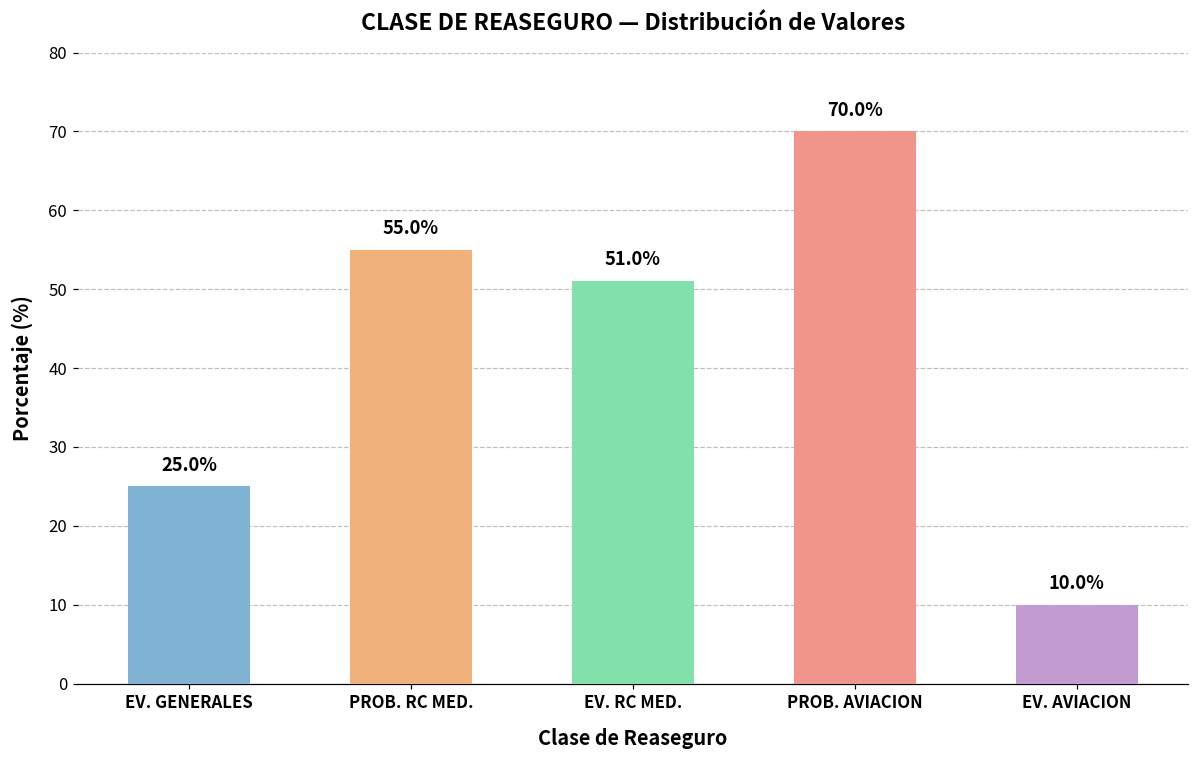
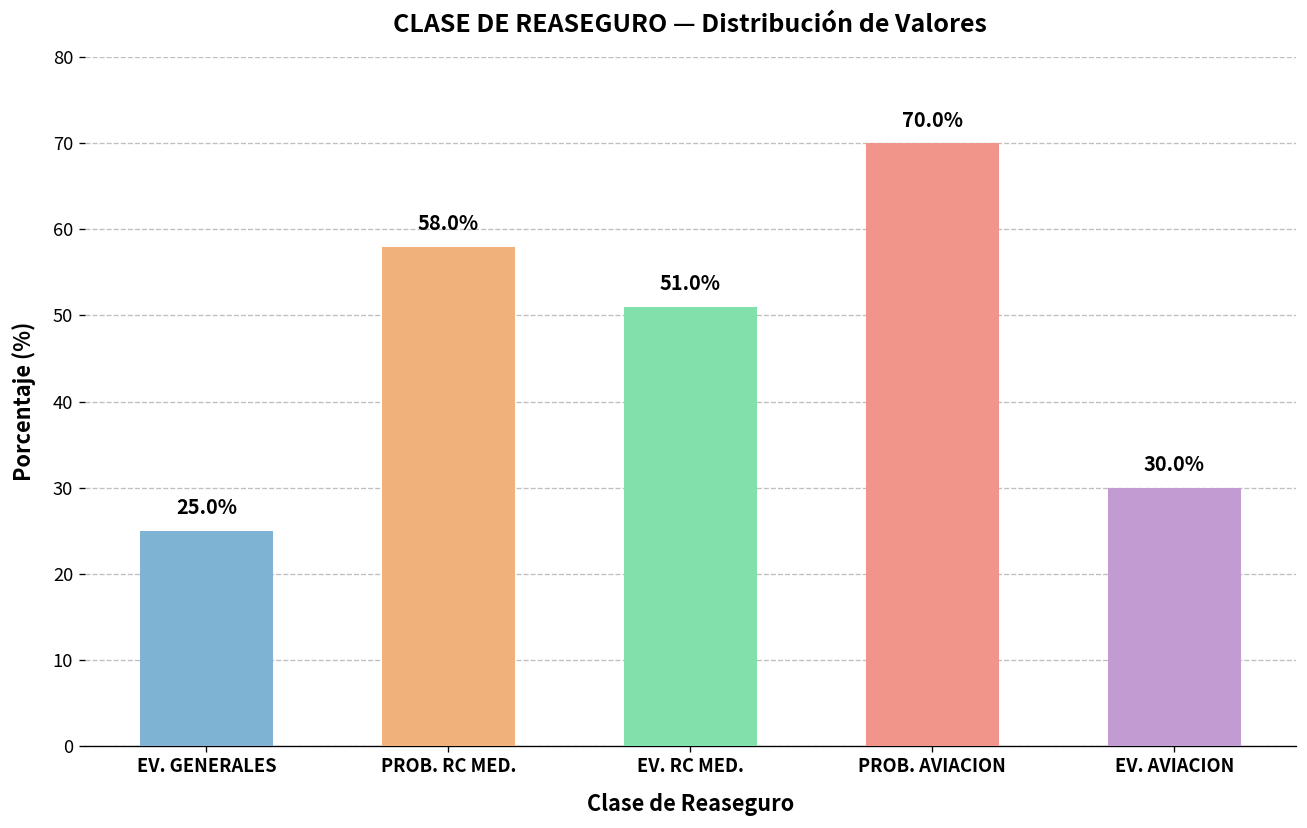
PROB. RC MED.: 55.0% -> 58.0%
EV. AVIACION: 10.0% -> 30.0%
